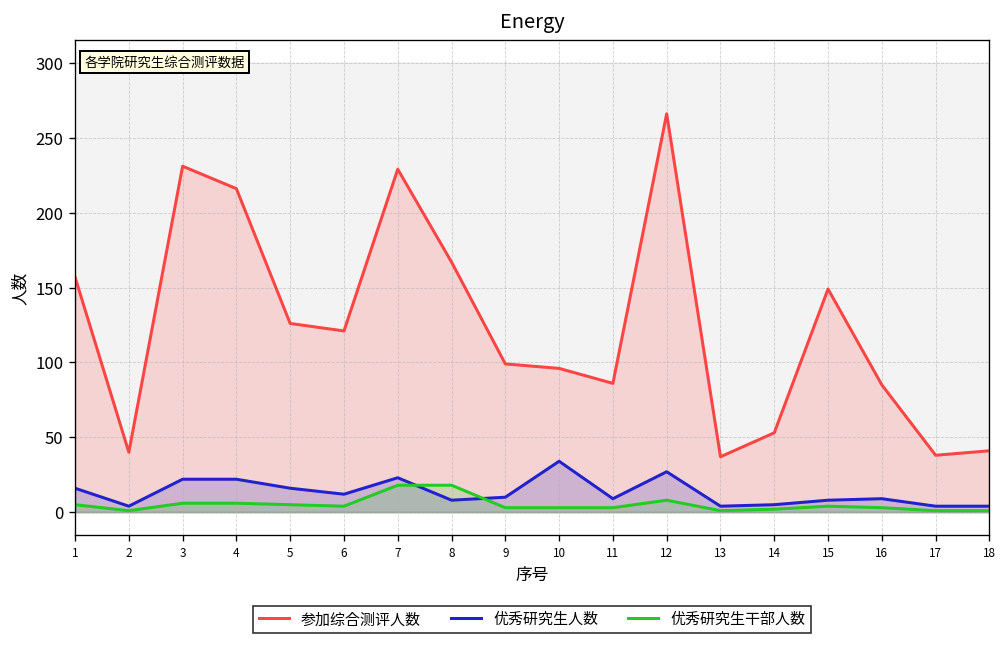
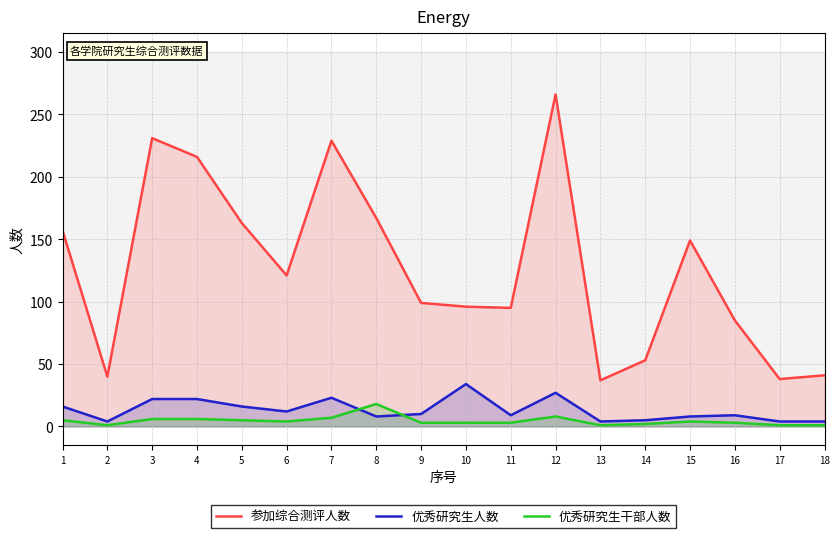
参加综合测评人数, 5: 126 -> 163
优秀研究生干部人数, 7: 18 -> 7
参加综合测评人数, 11: 86 -> 95
